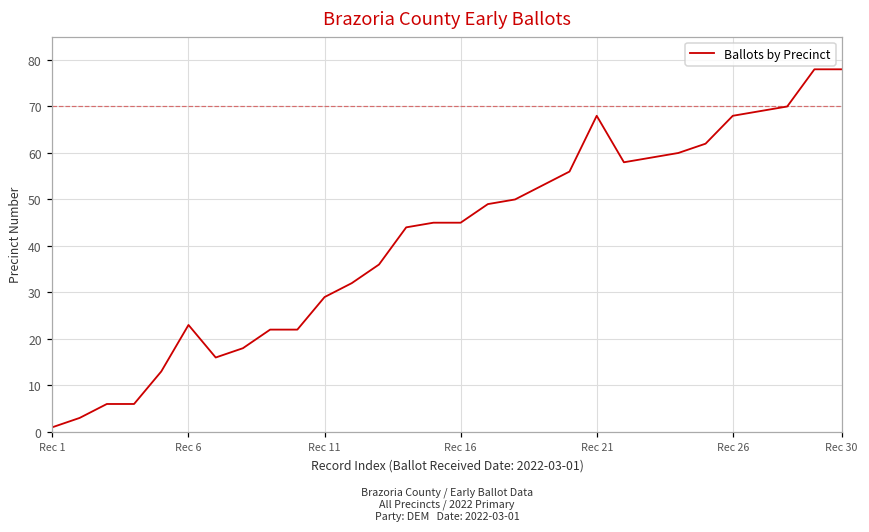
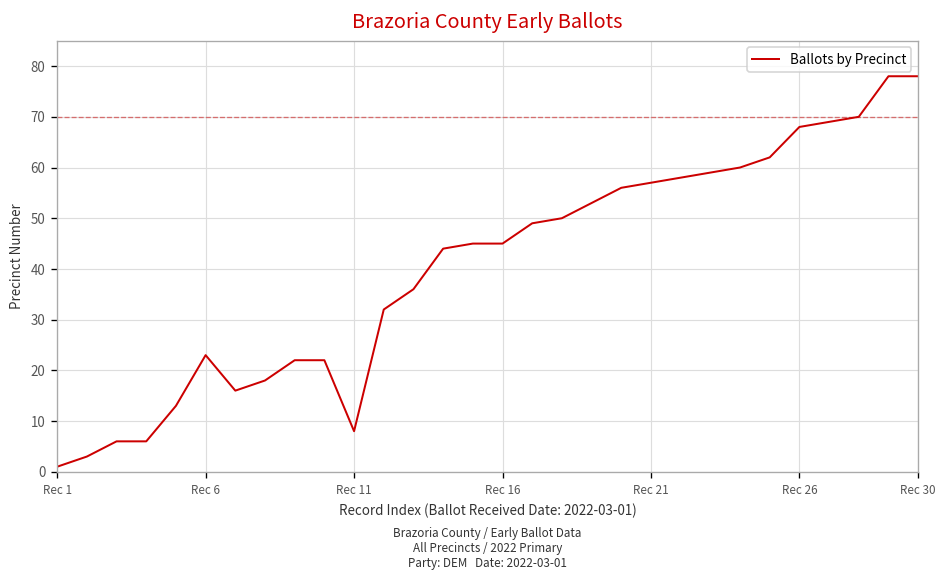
Rec 11: 29 -> 8
Rec 21: 68 -> 57
